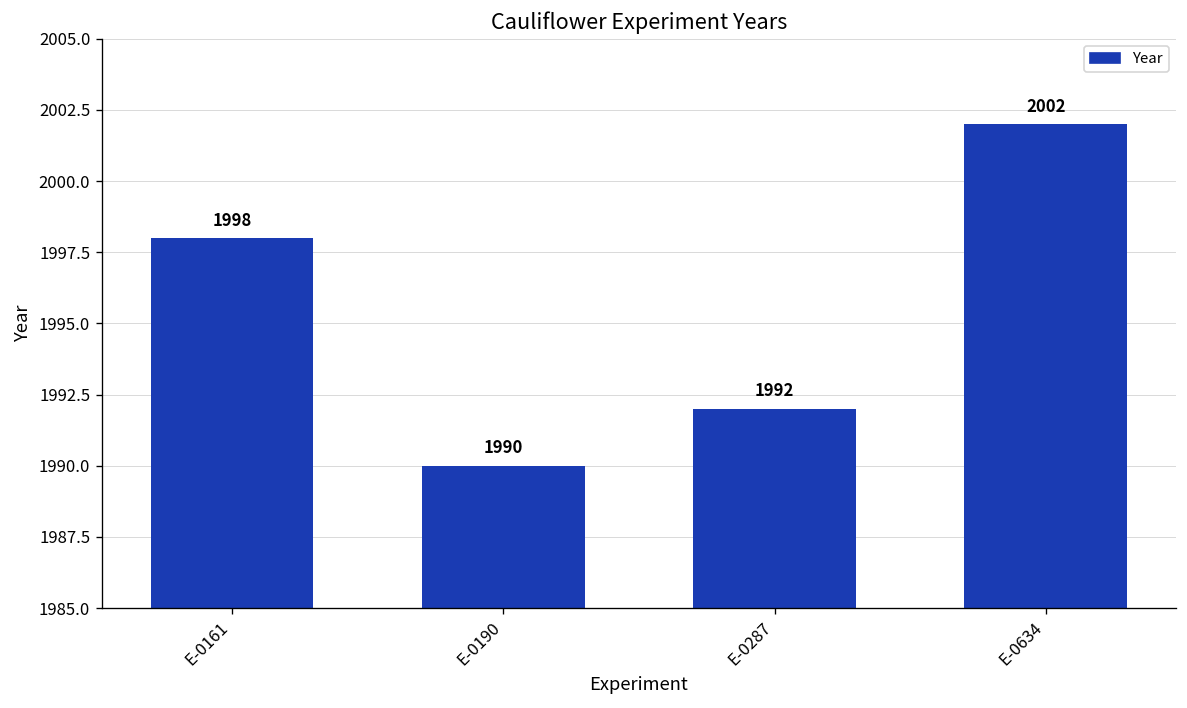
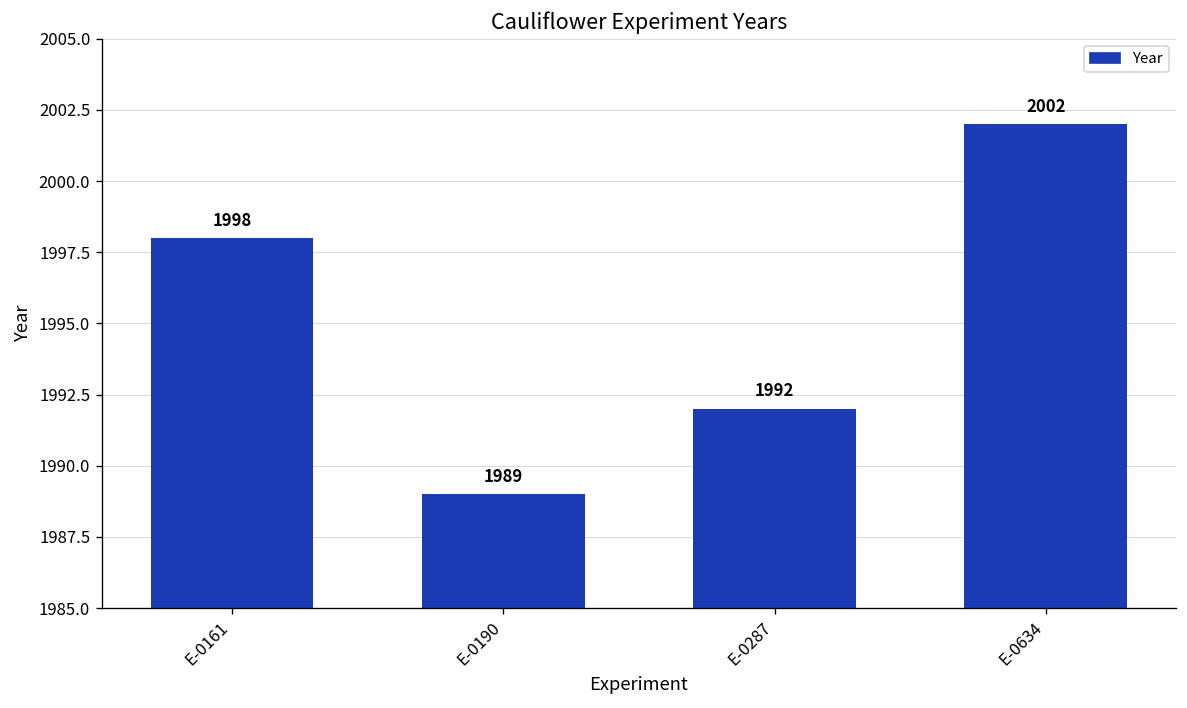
E-0190: 1990 -> 1989
